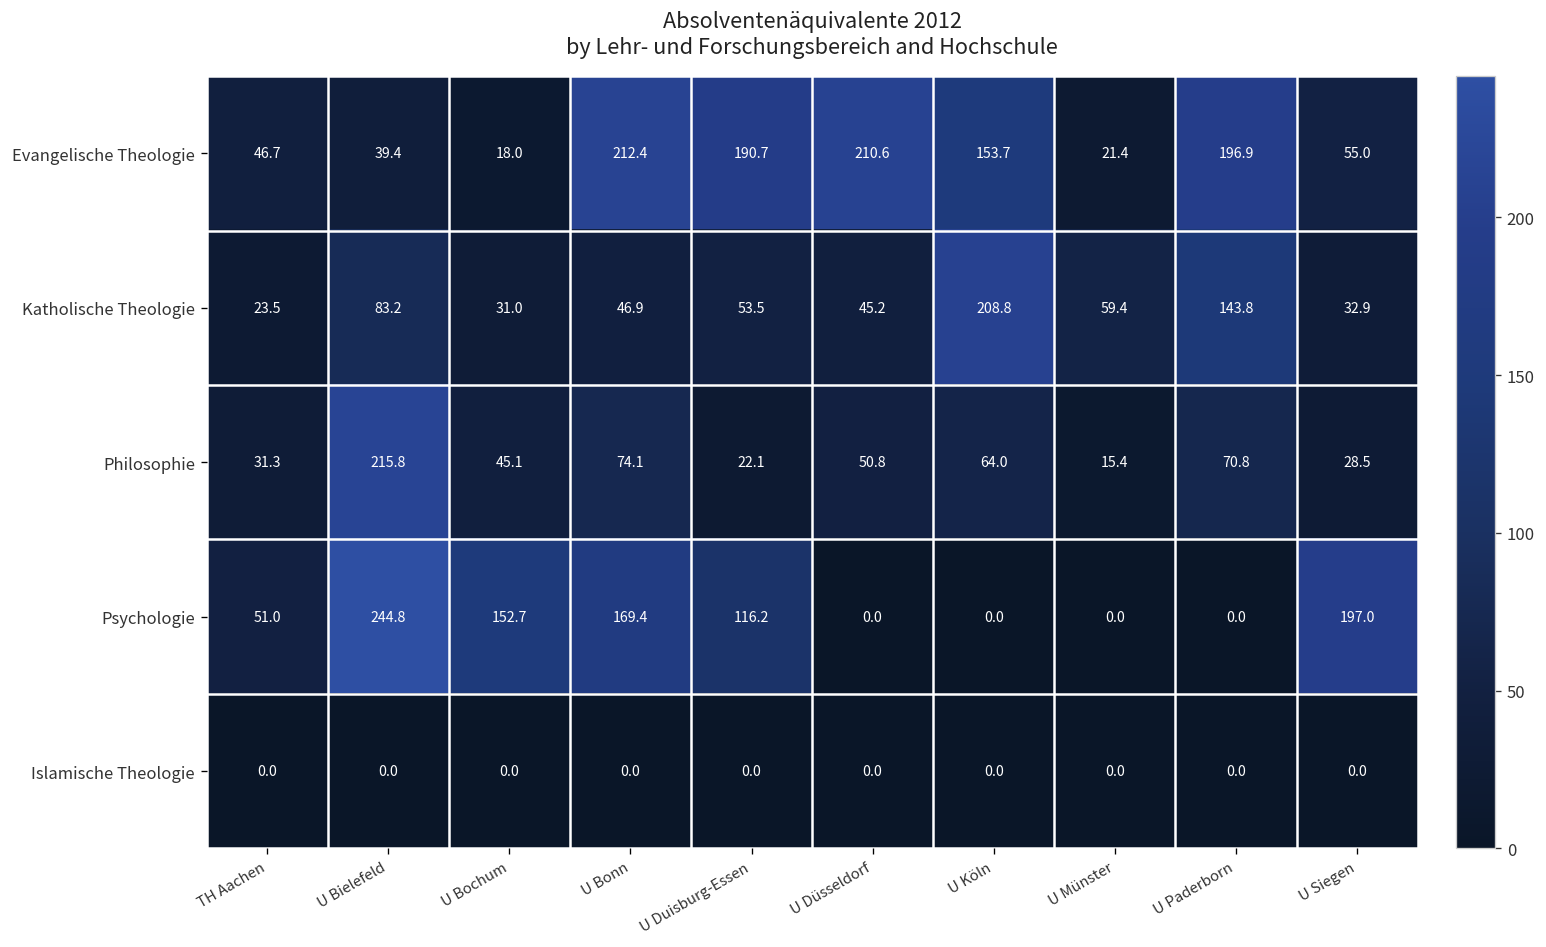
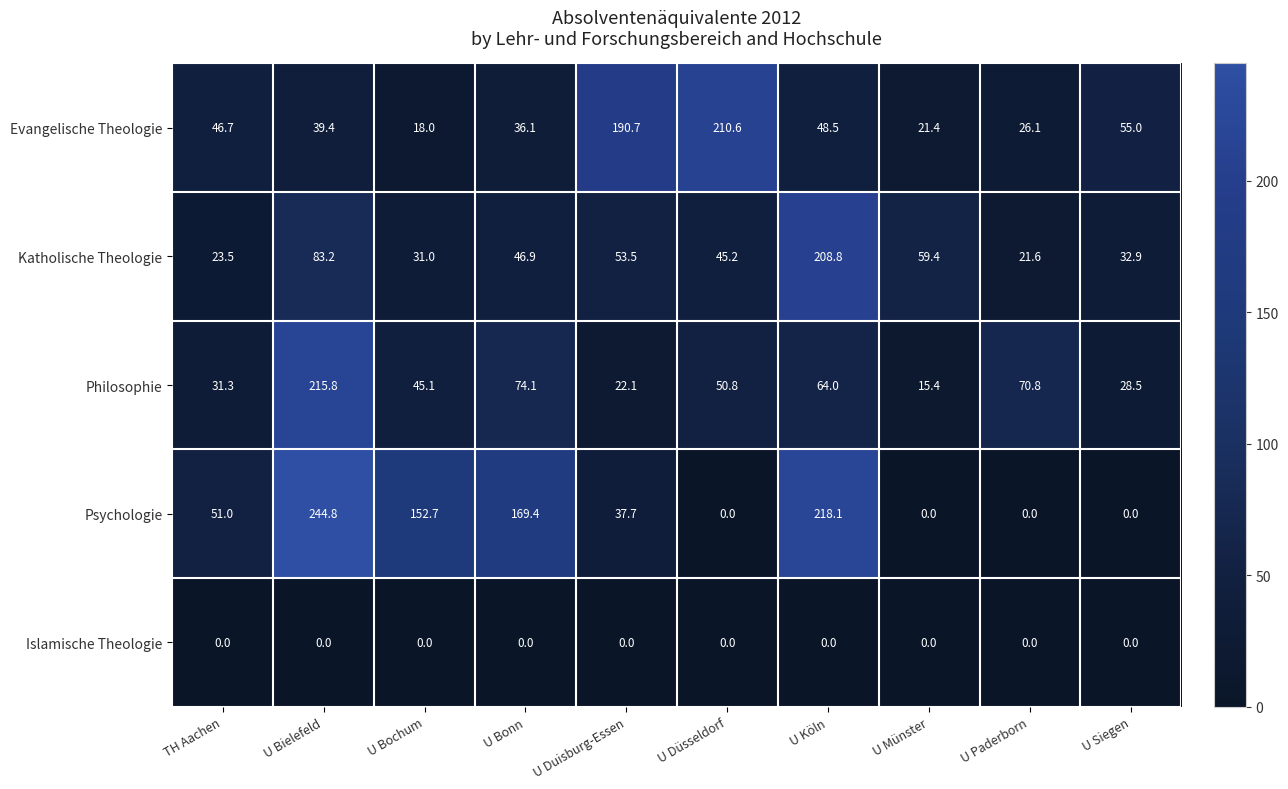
Evangelische Theologie, U Bonn: 212.4 -> 36.1
Evangelische Theologie, U Köln: 153.7 -> 48.5
Evangelische Theologie, U Paderborn: 196.9 -> 26.1
Katholische Theologie, U Paderborn: 143.8 -> 21.6
Psychologie, U Duisburg-Essen: 116.2 -> 37.7
Psychologie, U Köln: 0.0 -> 218.1
Psychologie, U Siegen: 197.0 -> 0.0
